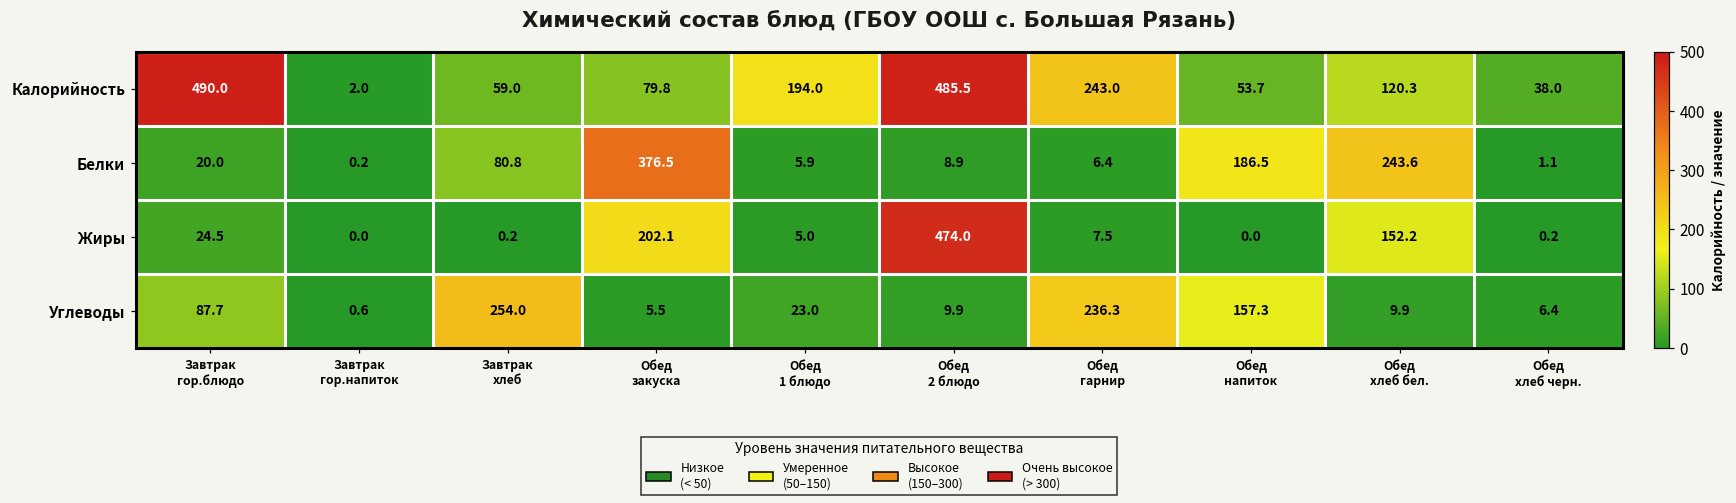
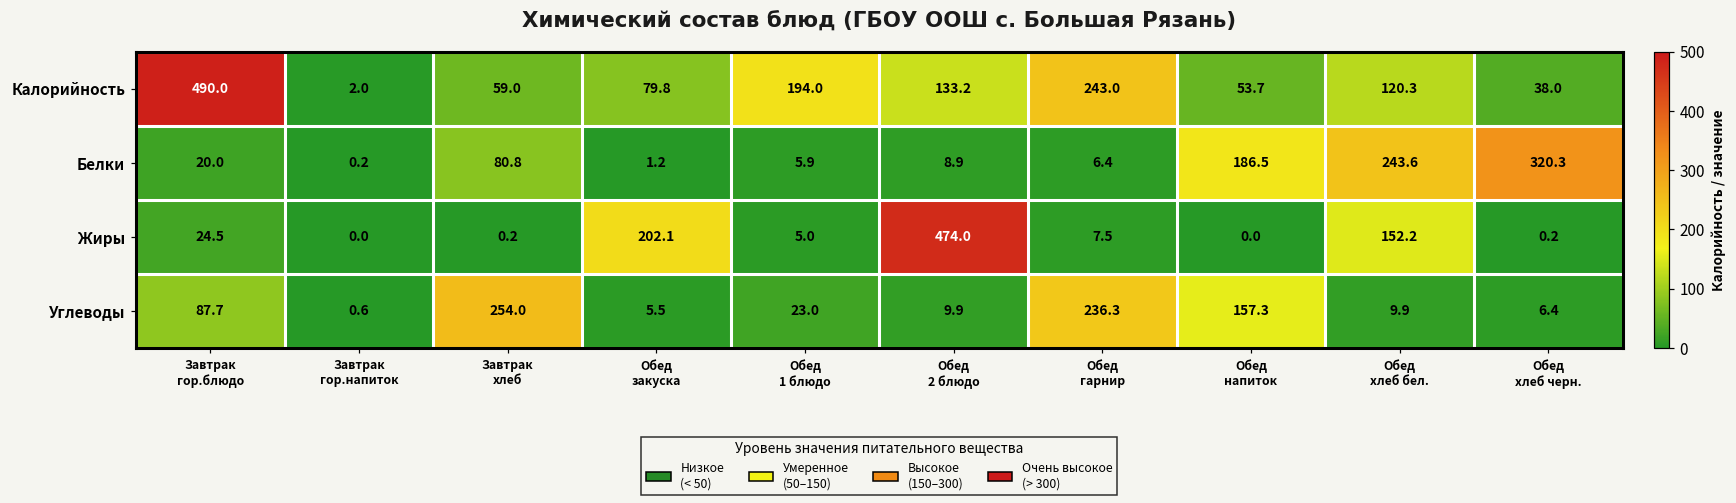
Калорийность, Обед 2 блюдо: 485.5 -> 133.2
Белки, Обед закуска: 376.5 -> 1.2
Белки, Обед хлеб черн.: 1.1 -> 320.3
